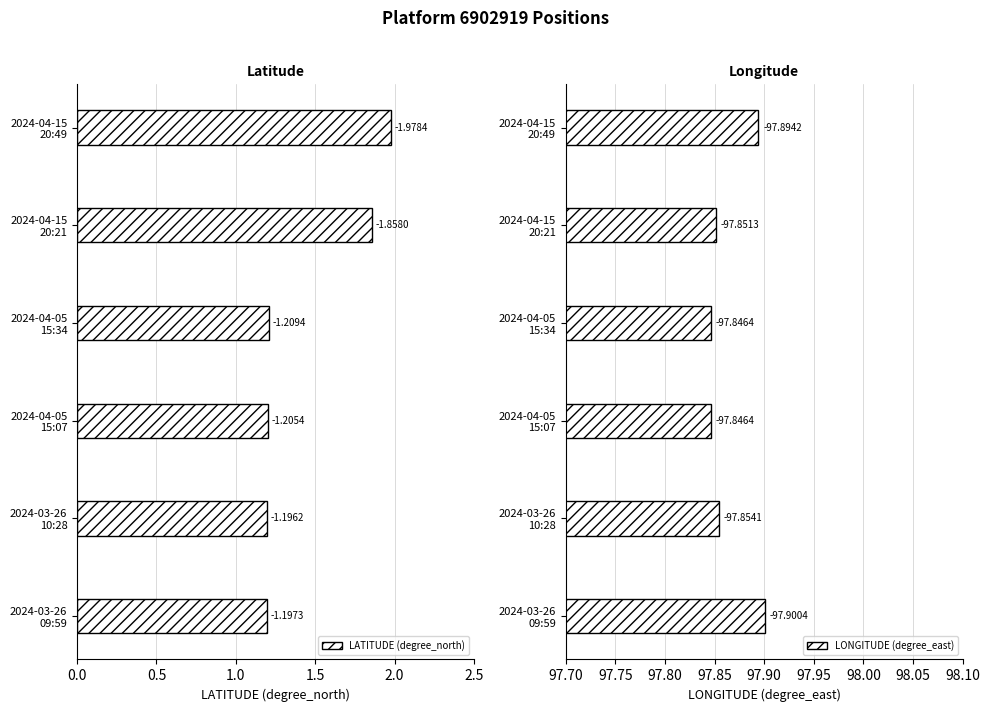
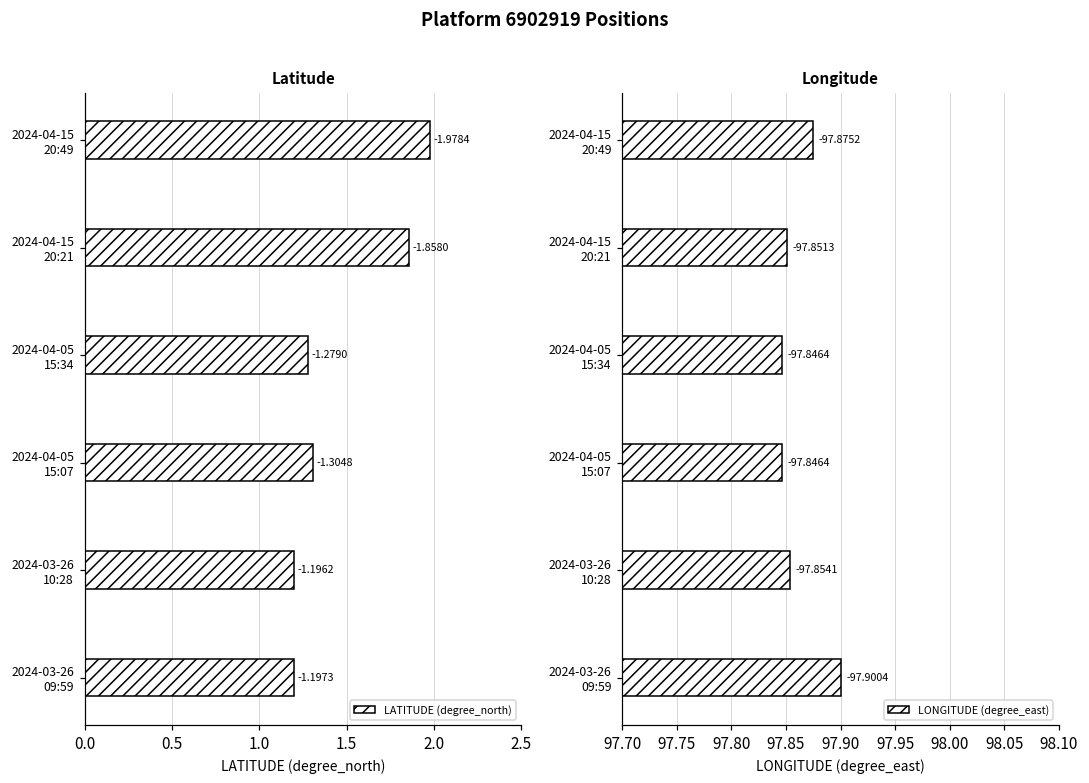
Latitude, 2024-04-05 15:34: -1.2094 -> -1.2790
Latitude, 2024-04-05 15:07: -1.2054 -> -1.3048
Longitude, 2024-04-15 20:49: -97.8942 -> -97.8752
